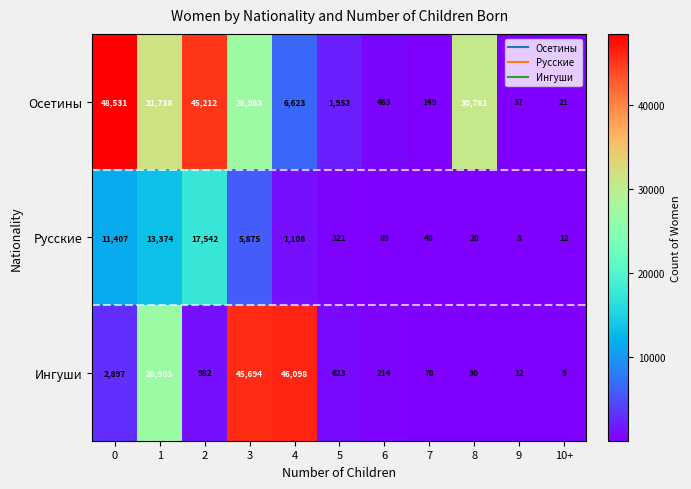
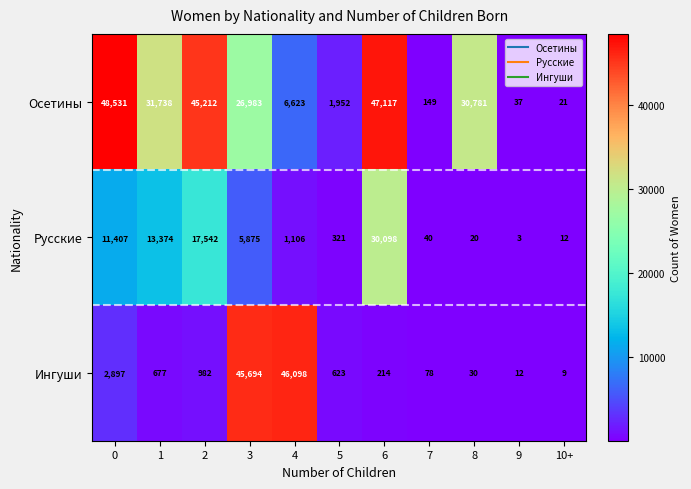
Осетины, 6: 463 -> 47,117
Русские, 6: 89 -> 30,098
Ингуши, 1: 26,903 -> 677
